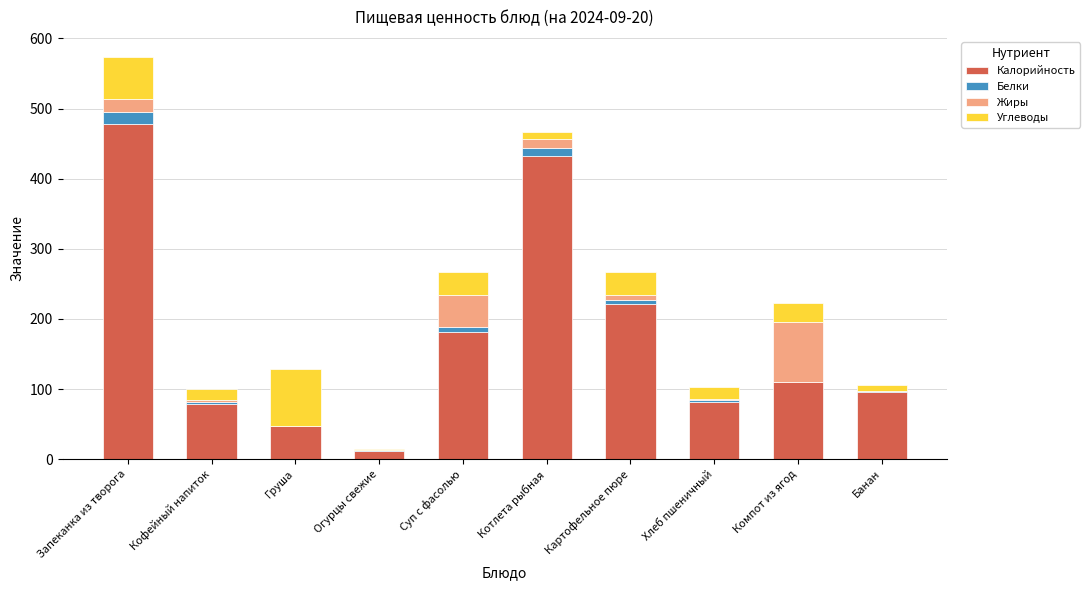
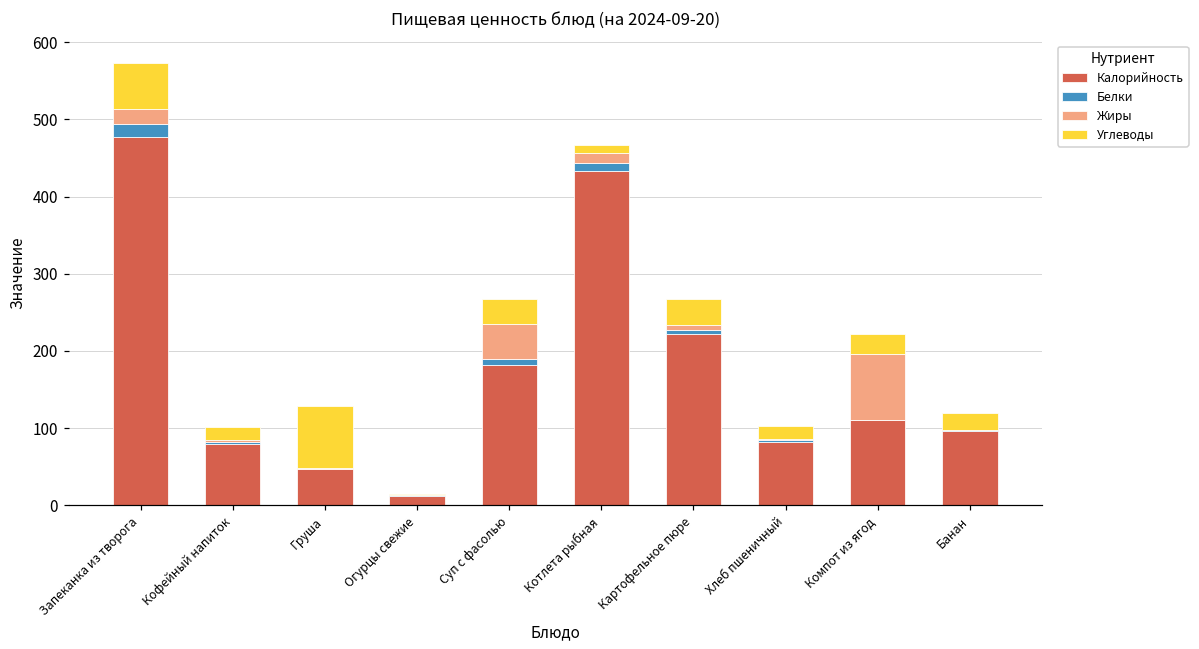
Углеводы, Банан: 10 -> 20
